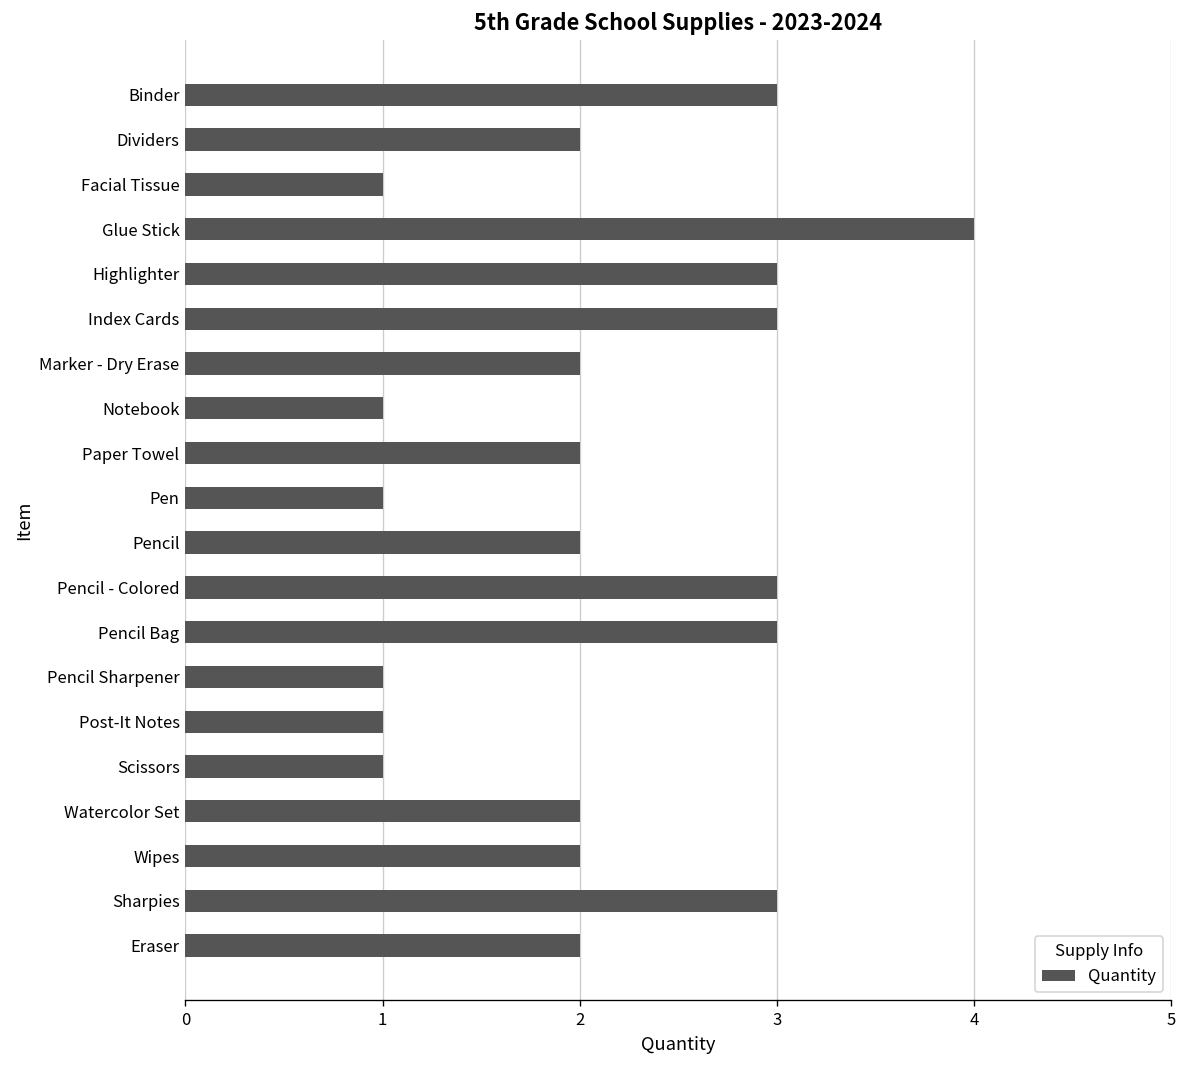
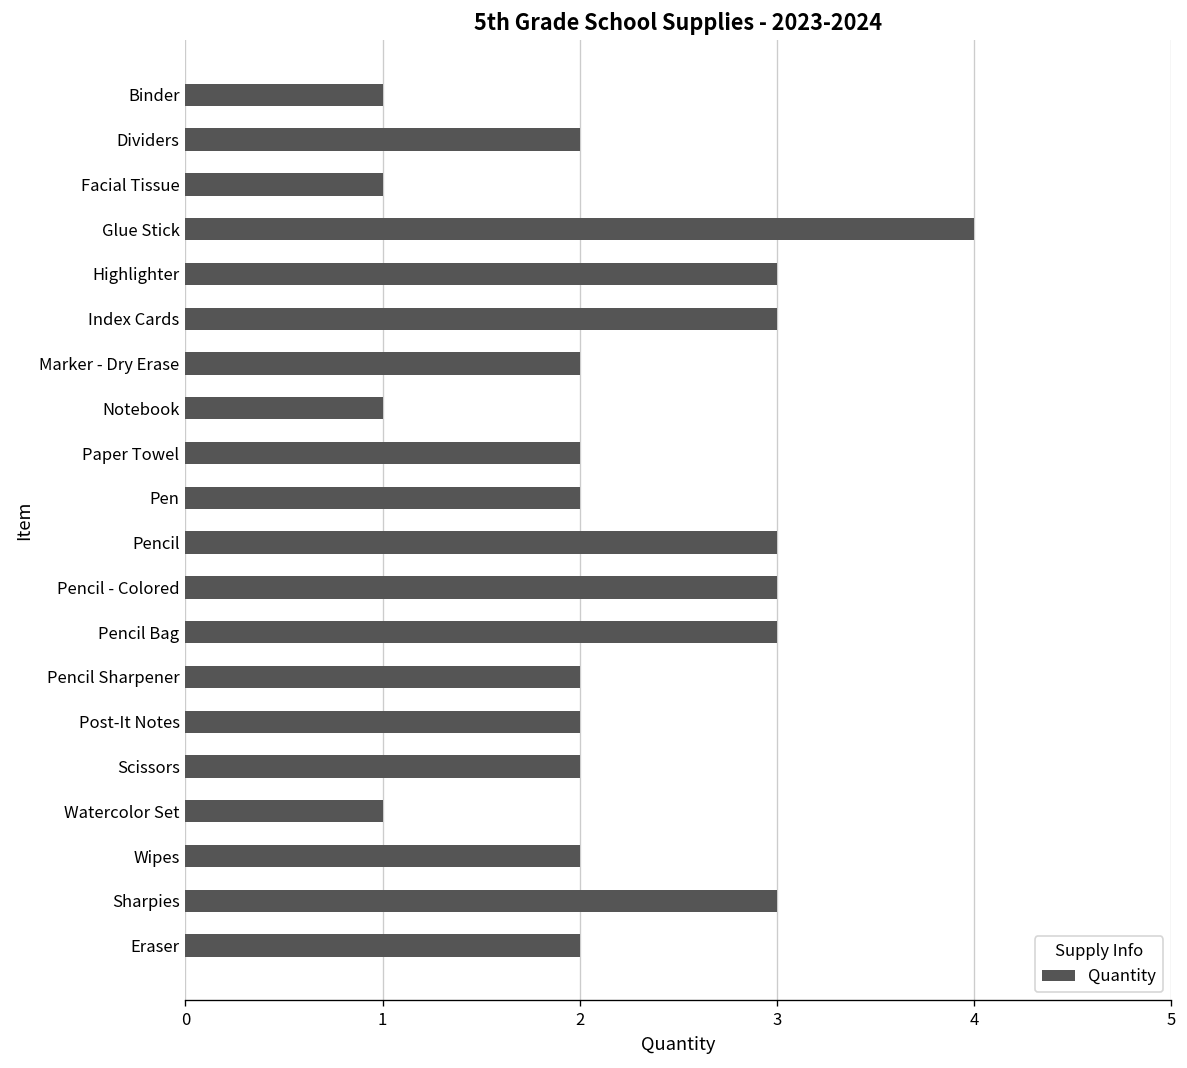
Binder: 3 -> 1
Pen: 1 -> 2
Pencil: 2 -> 3
Pencil Sharpener: 1 -> 2
Post-It Notes: 1 -> 2
Scissors: 1 -> 2
Watercolor Set: 2 -> 1
